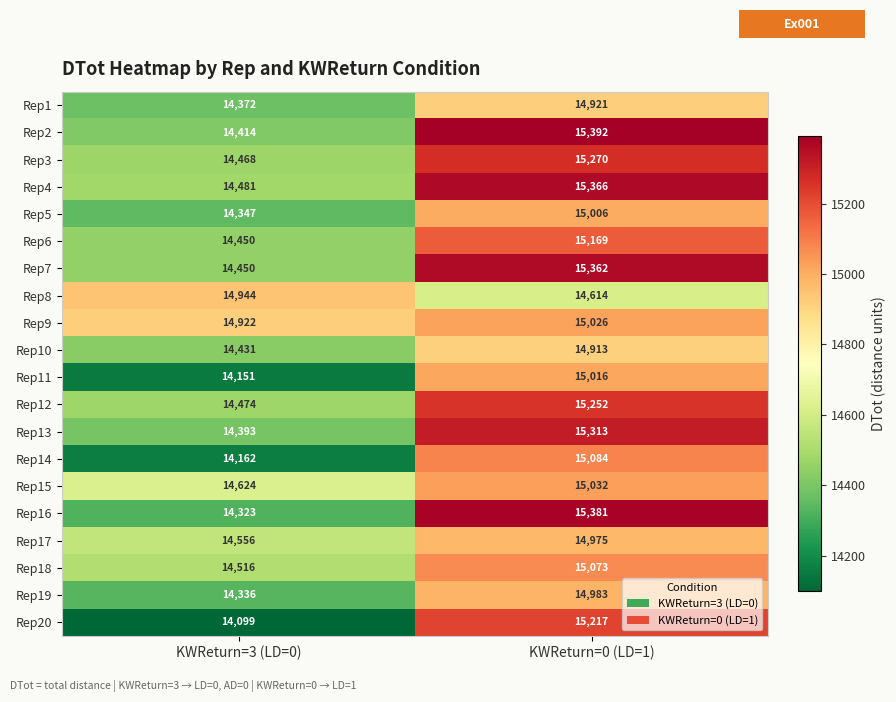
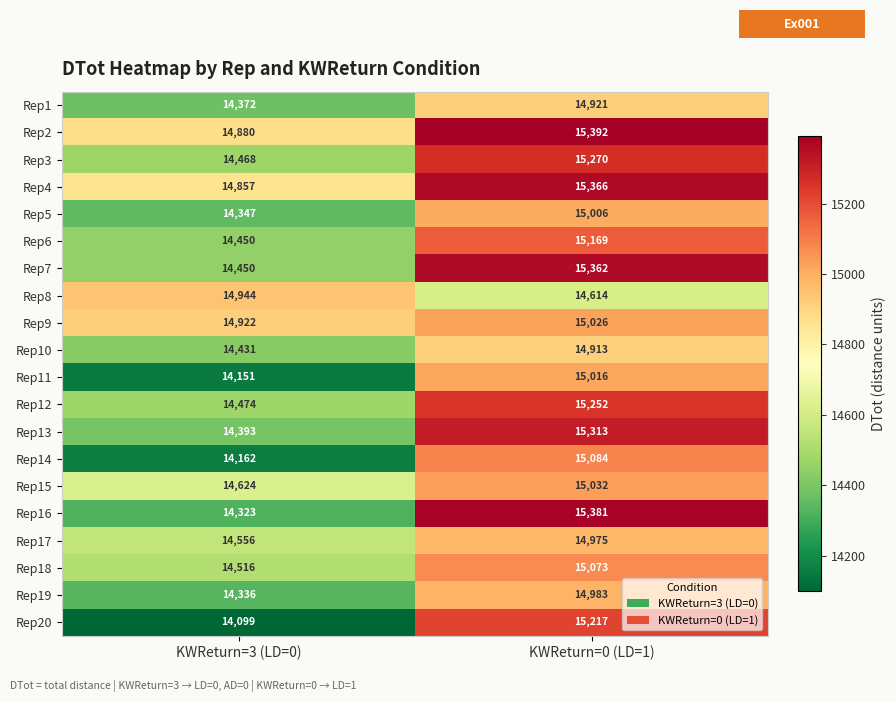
Rep2, KWReturn=3 (LD=0): 14,414 -> 14,880
Rep4, KWReturn=3 (LD=0): 14,481 -> 14,857
